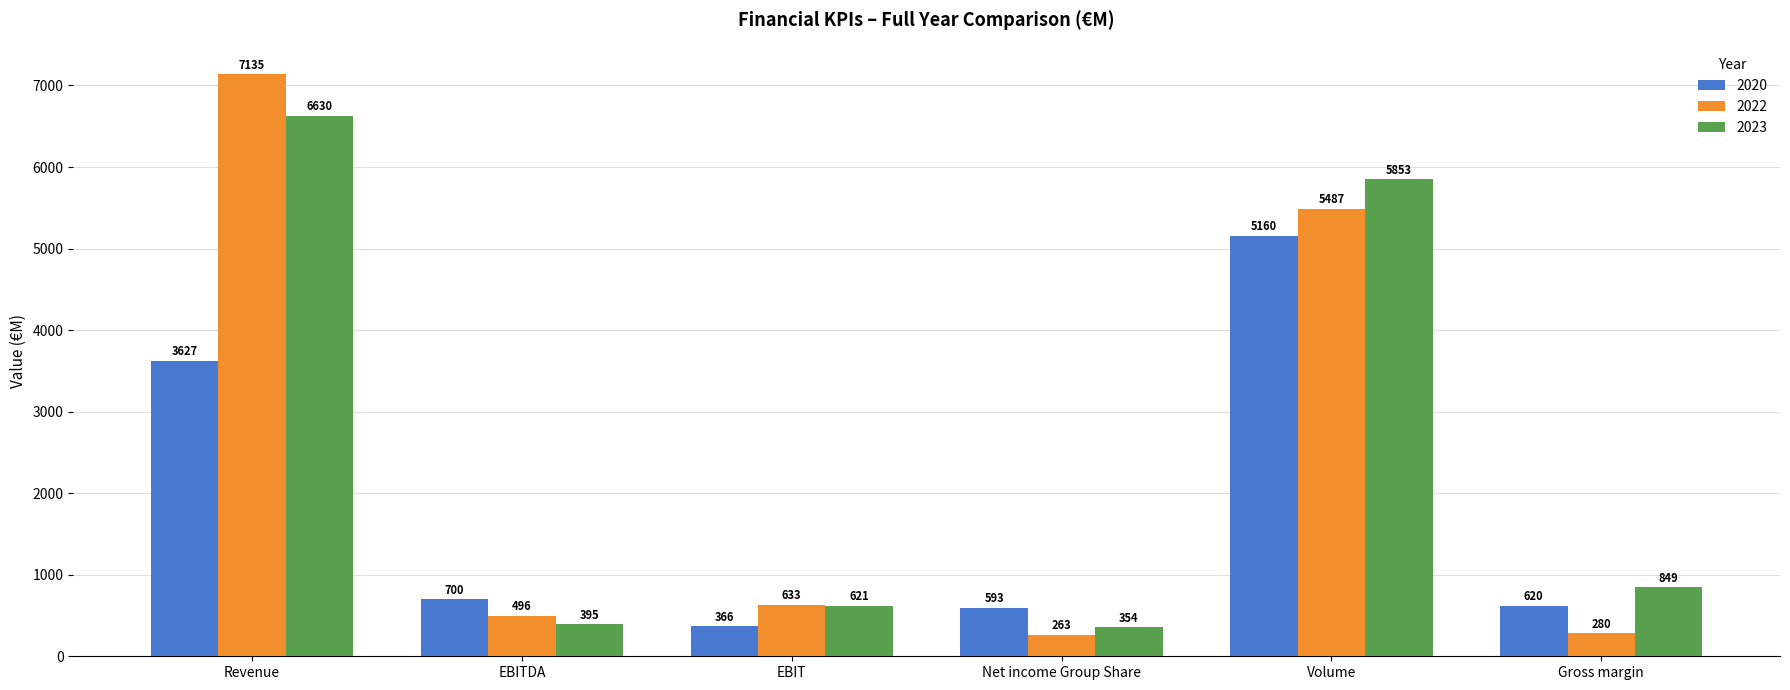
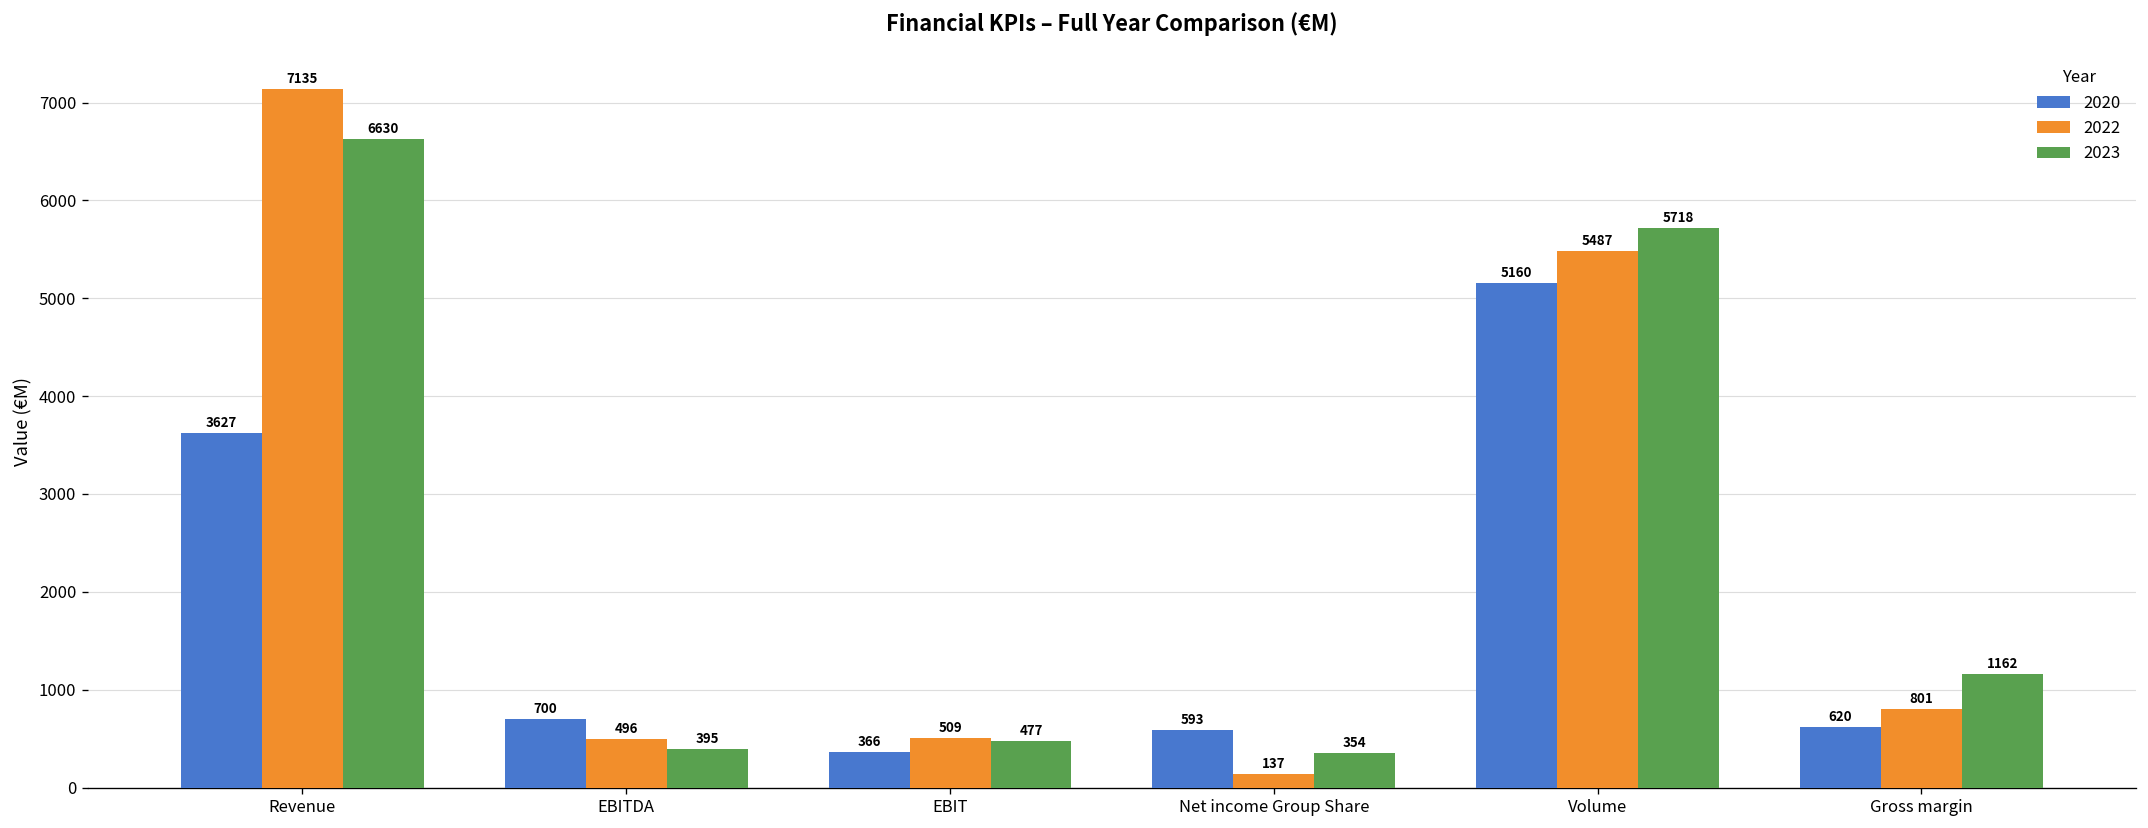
2022, EBIT: 633 -> 509
2023, EBIT: 621 -> 477
2022, Net income Group Share: 263 -> 137
2023, Volume: 5853 -> 5718
2022, Gross margin: 280 -> 801
2023, Gross margin: 849 -> 1162
